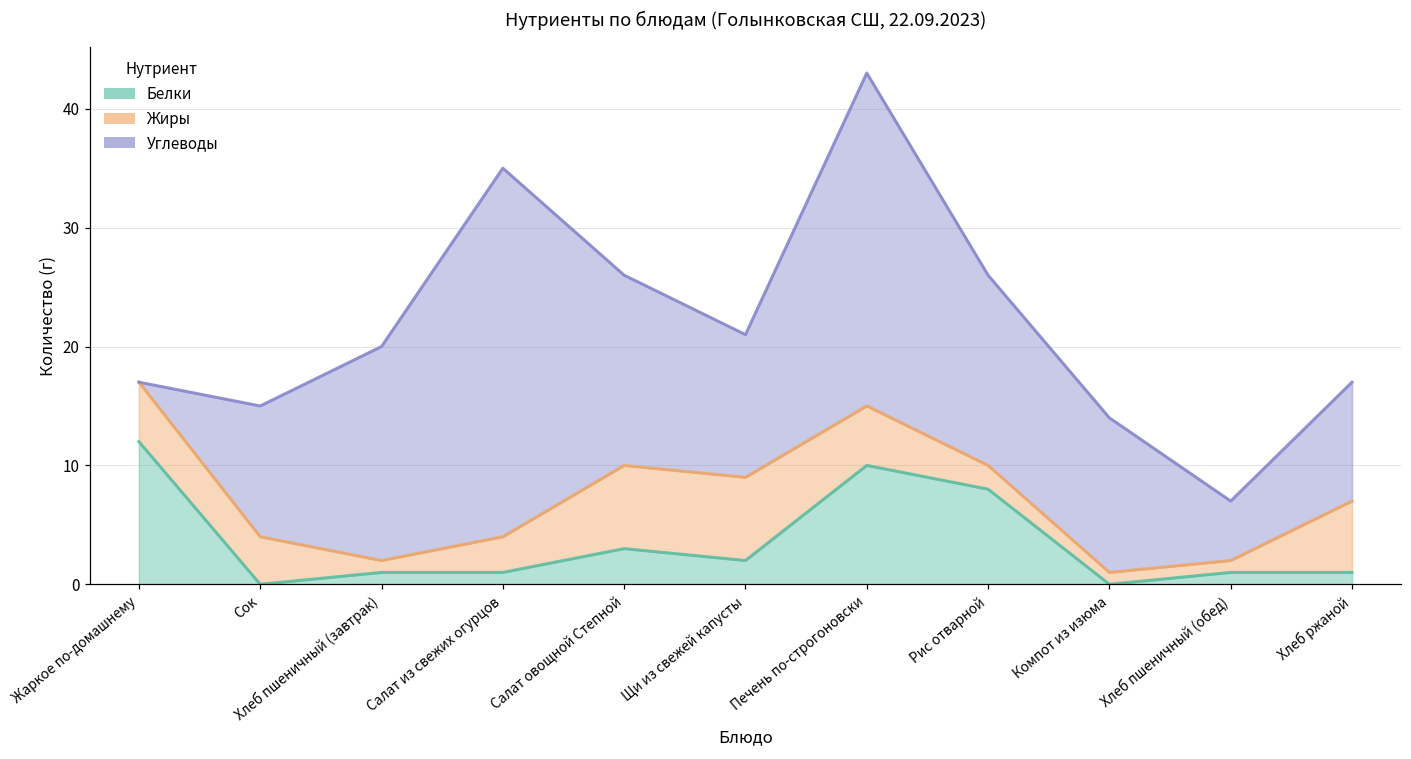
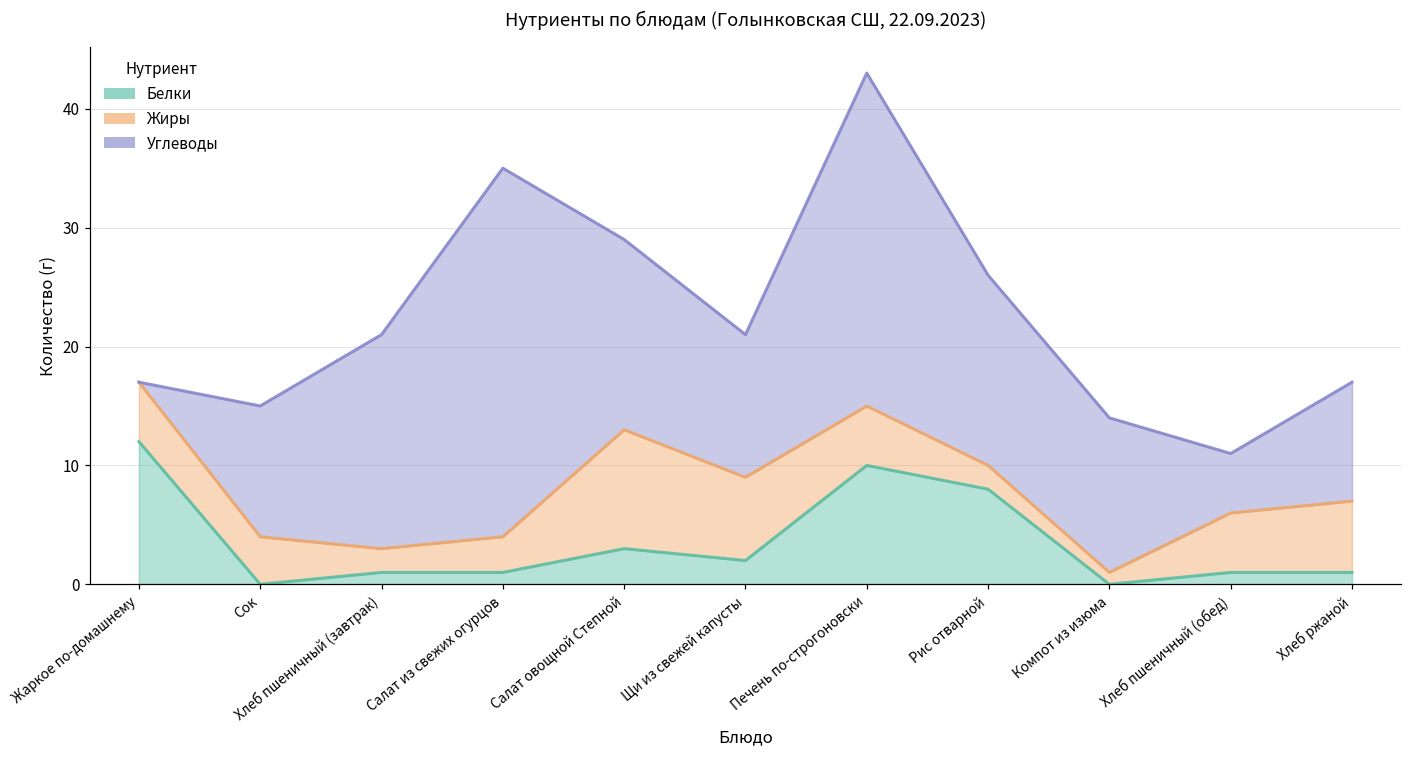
Жиры, Хлеб пшеничный (завтрак): 1 -> 2
Жиры, Салат овощной Степной: 7 -> 10
Жиры, Хлеб пшеничный (обед): 1 -> 5
